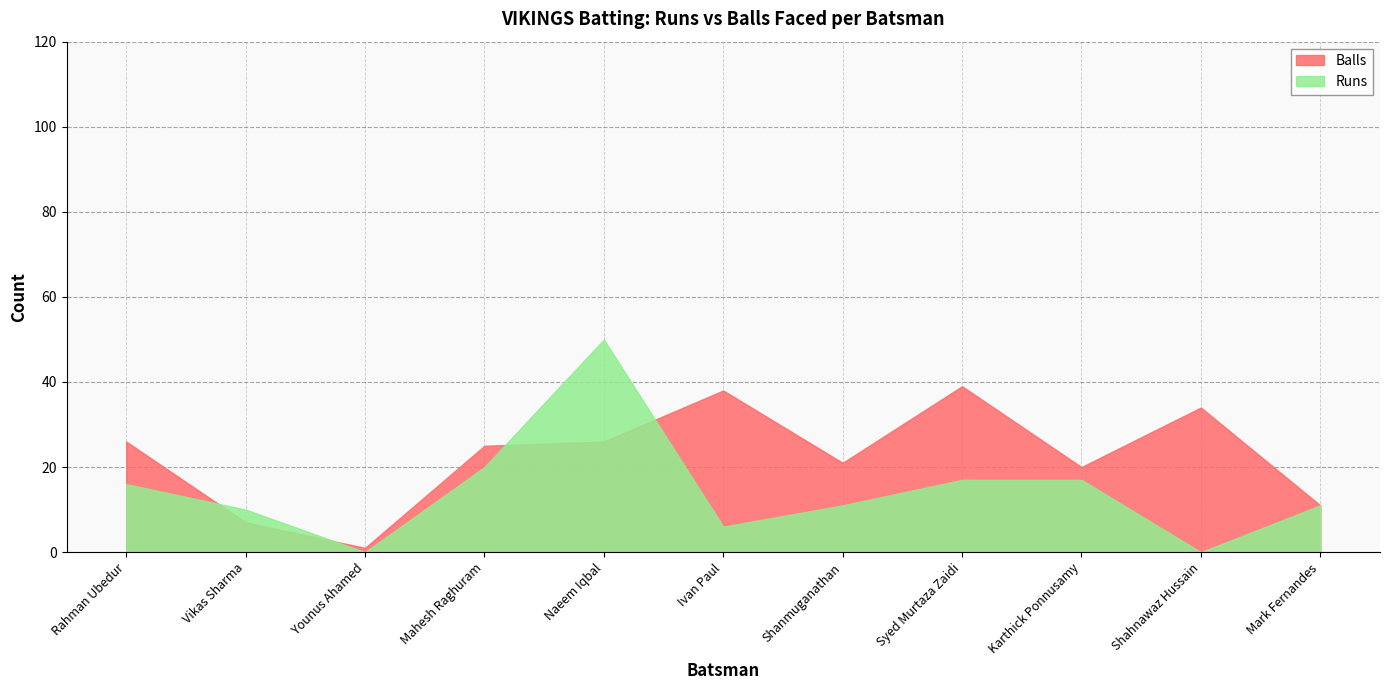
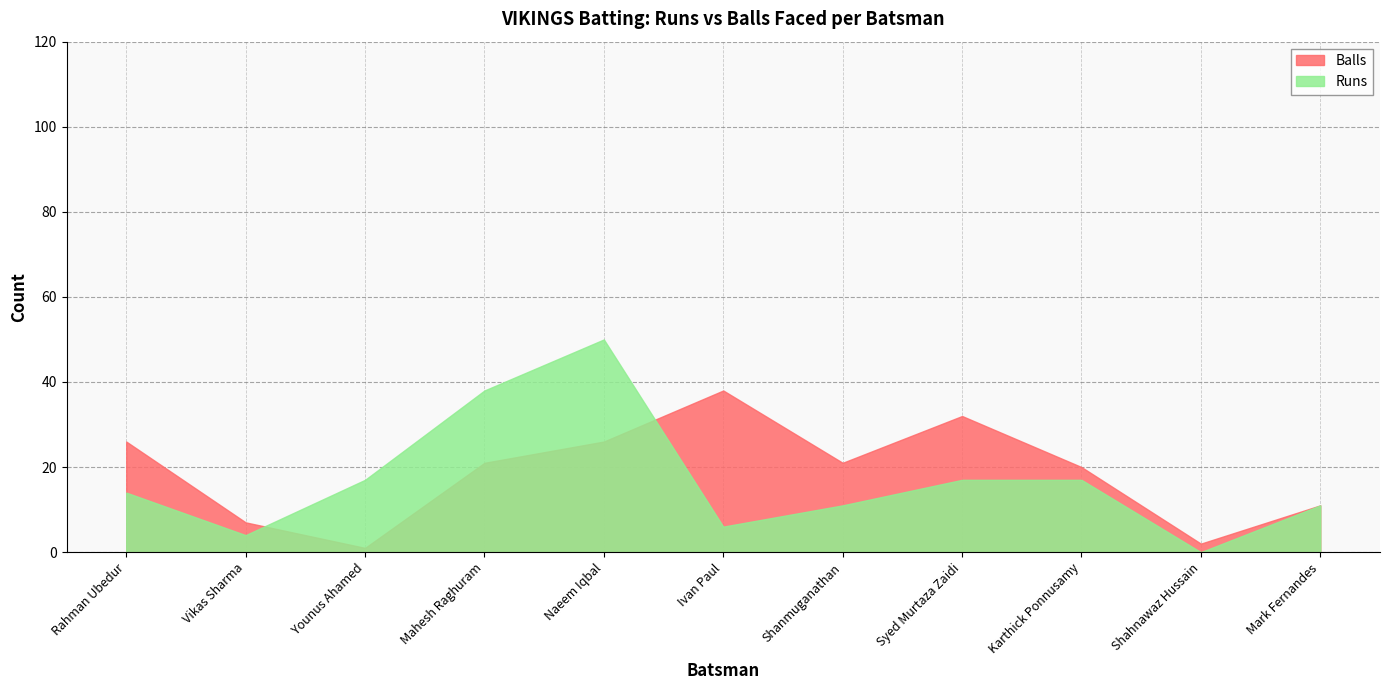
Runs, Rahman Ubedur: 16 -> 14
Runs, Vikas Sharma: 10 -> 4
Runs, Younus Ahamed: 0 -> 17
Balls, Mahesh Raghuram: 25 -> 21
Runs, Mahesh Raghuram: 20 -> 38
Balls, Syed Murtaza Zaidi: 39 -> 32
Balls, Shahnawaz Hussain: 34 -> 2
